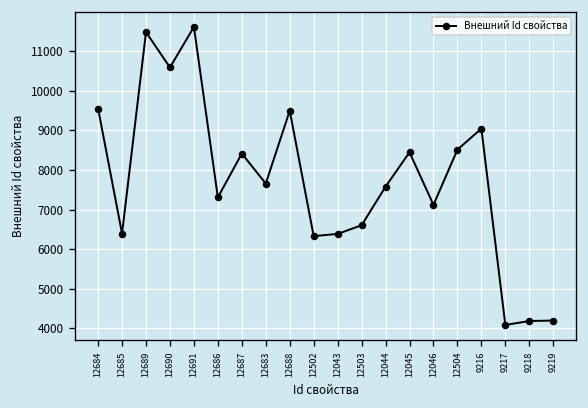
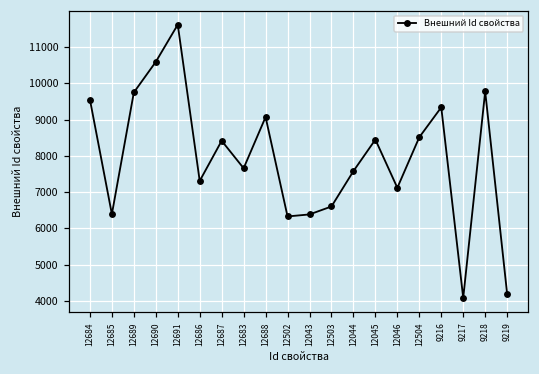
12689: 11500 -> 9700
12688: 9500 -> 9100
9216: 9000 -> 9300
9218: 4200 -> 9800
